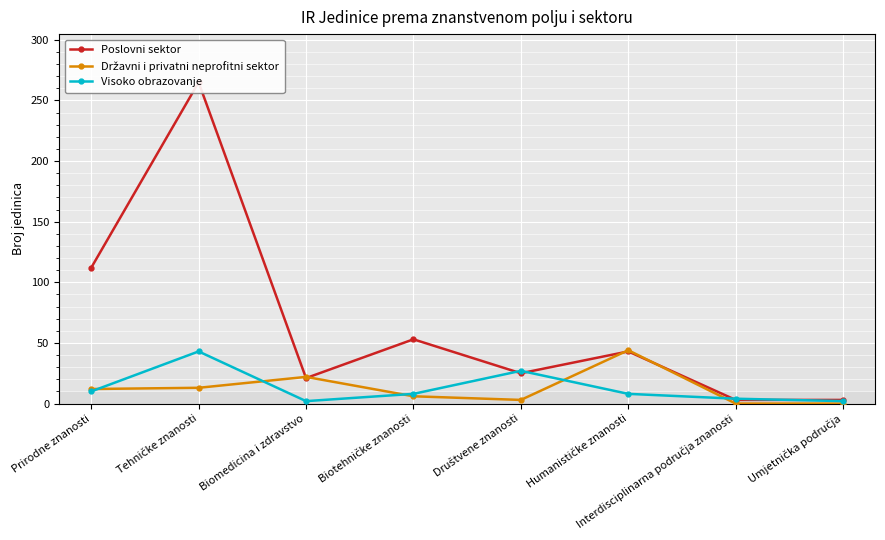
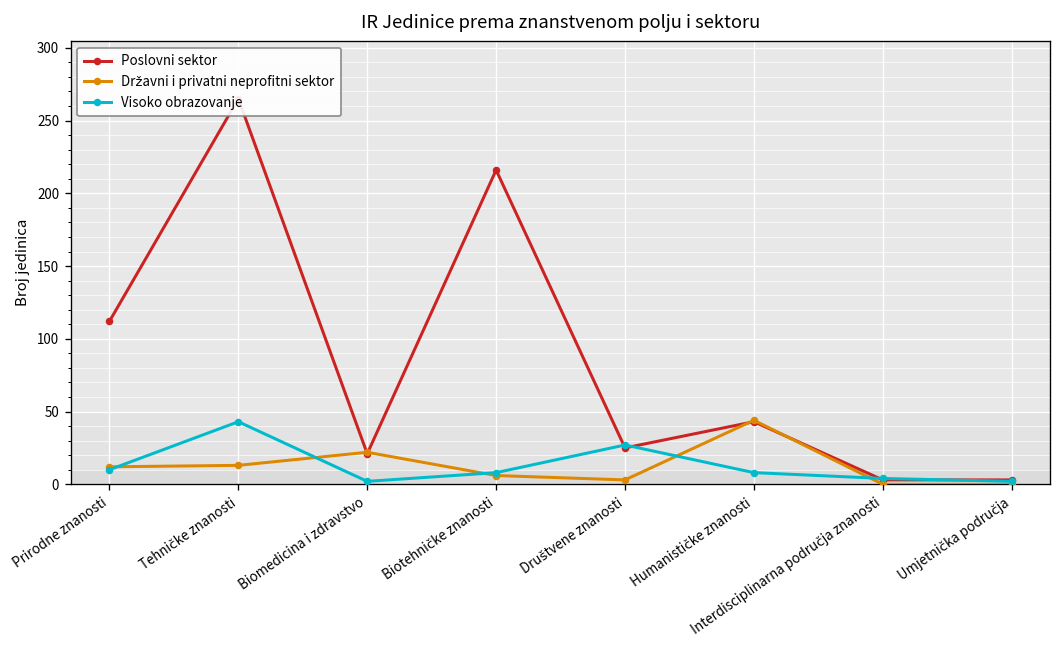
Poslovni sektor, Biotehničke znanosti: 53 -> 216
